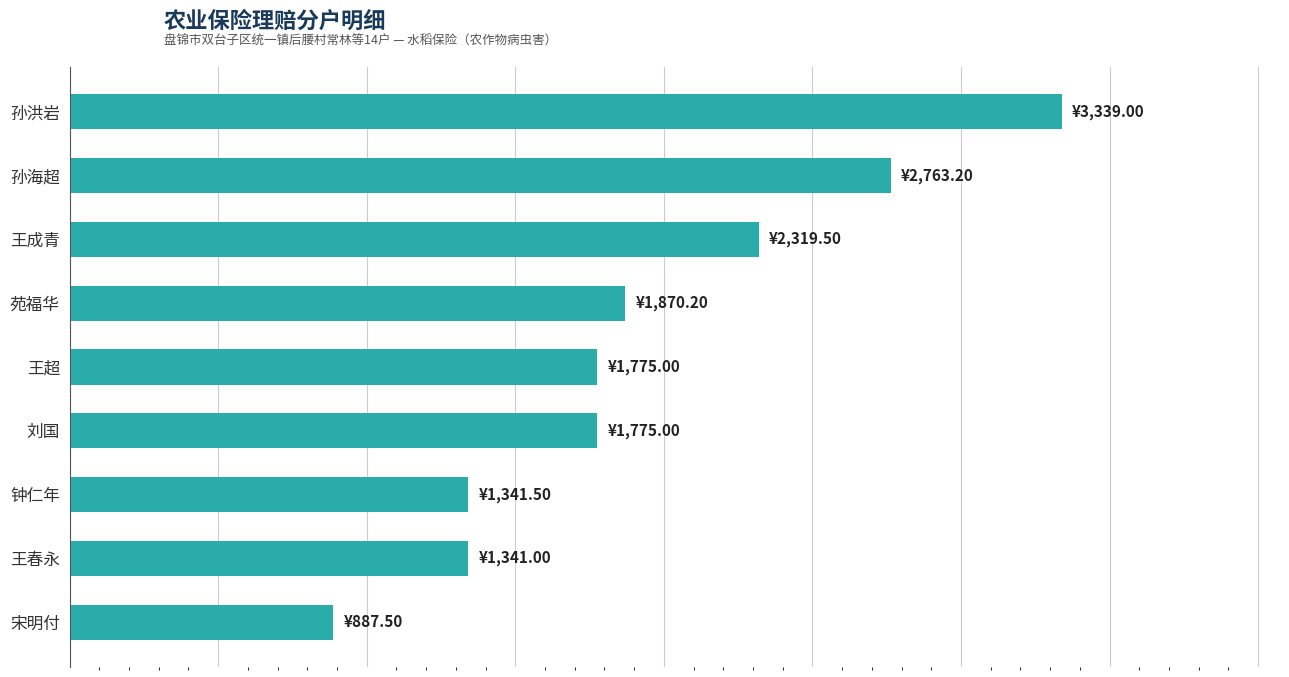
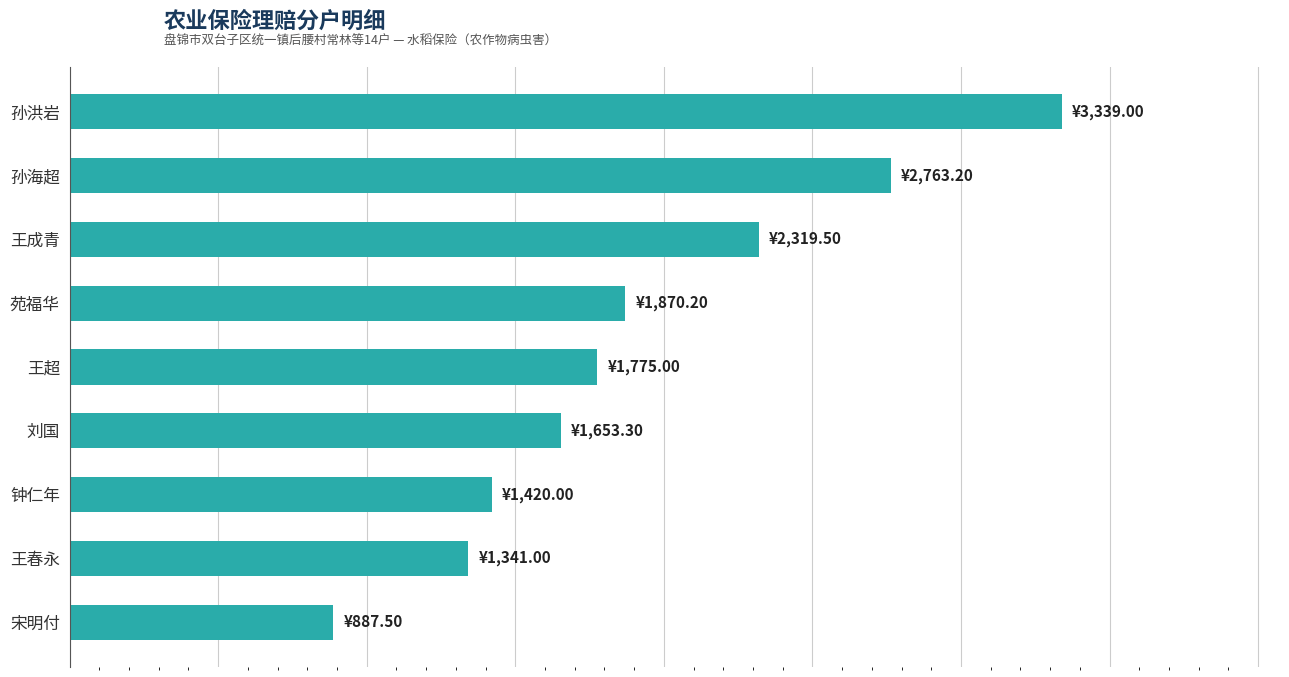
刘国: ¥1,775.00 -> ¥1,653.30
钟仁年: ¥1,341.50 -> ¥1,420.00
